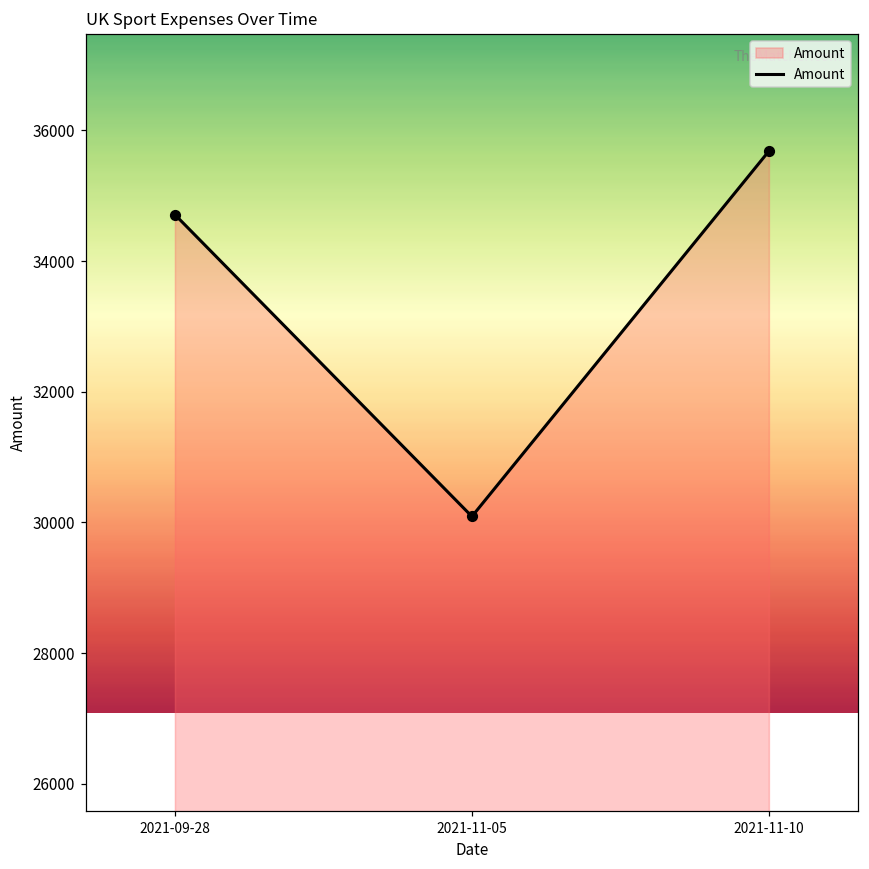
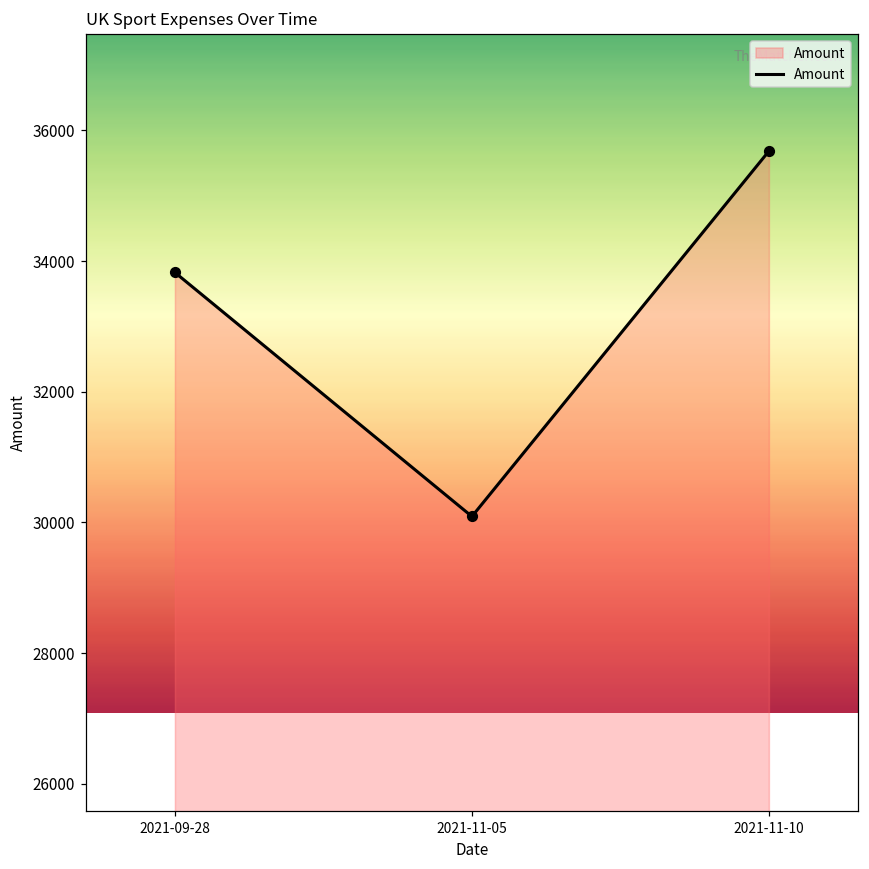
2021-09-28: 34700 -> 33800
